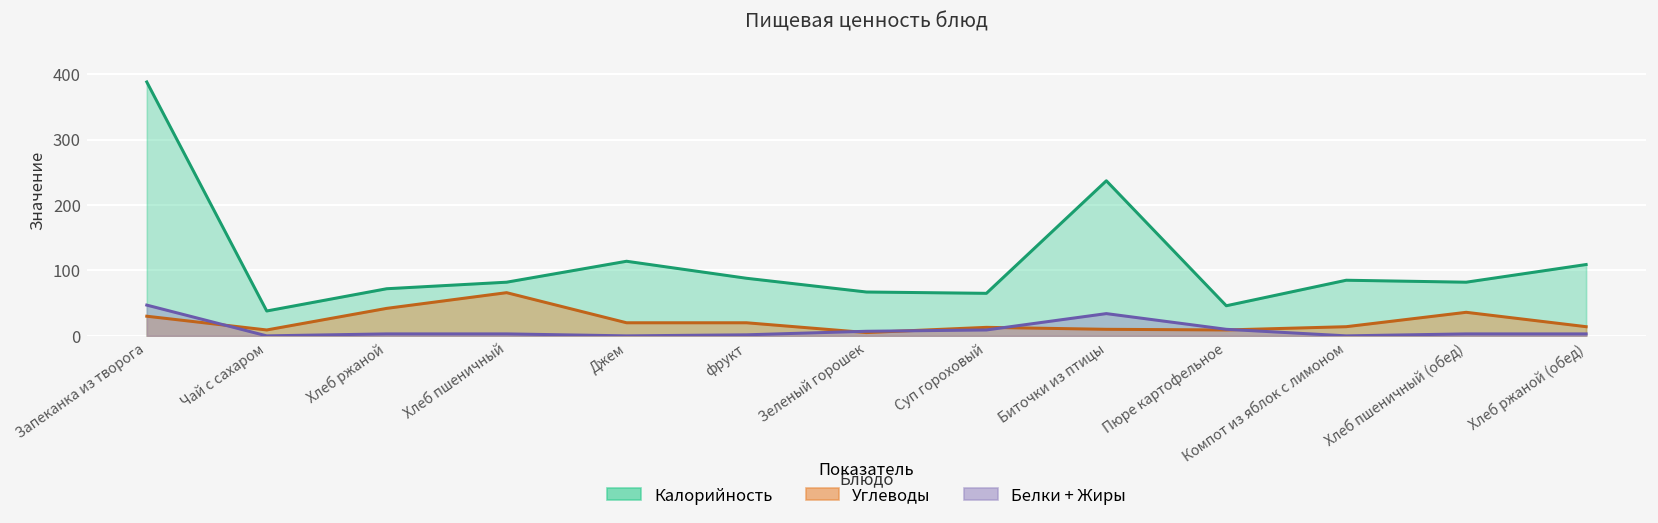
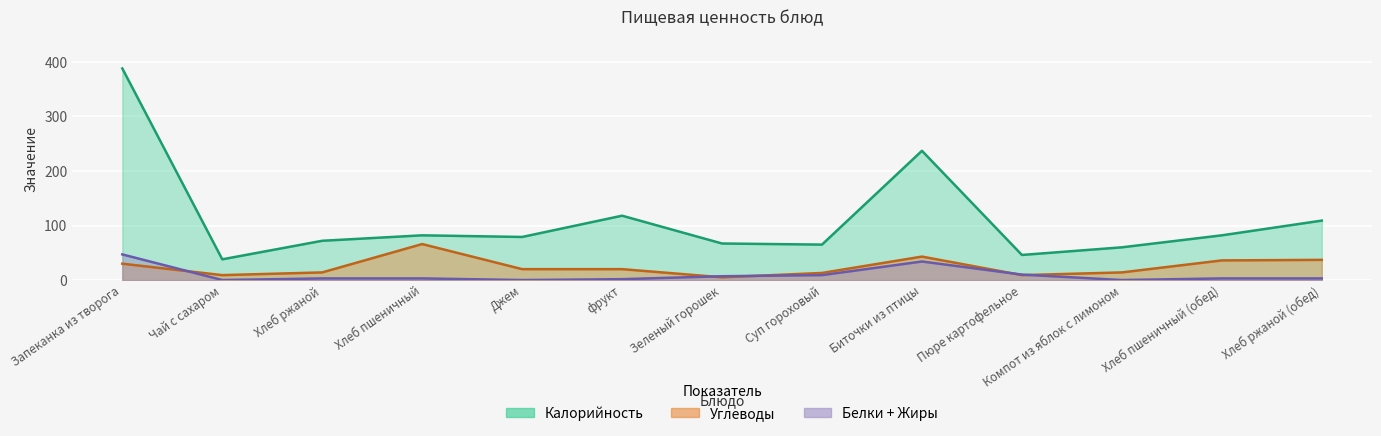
Углеводы, Хлеб ржаной: 40 -> 10
Калорийность, Джем: 110 -> 80
Калорийность, фрукт: 90 -> 120
Углеводы, Биточки из птицы: 10 -> 40
Калорийность, Компот из яблок с лимоном: 90 -> 60
Углеводы, Хлеб ржаной (обед): 10 -> 40
